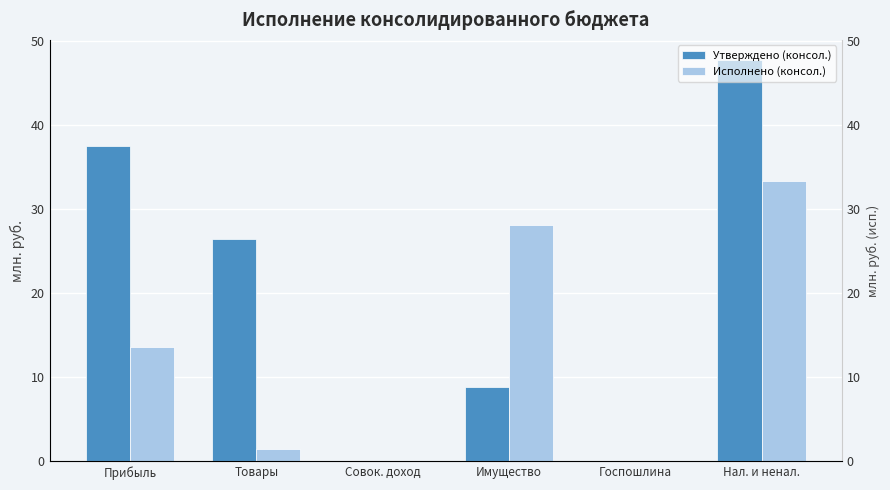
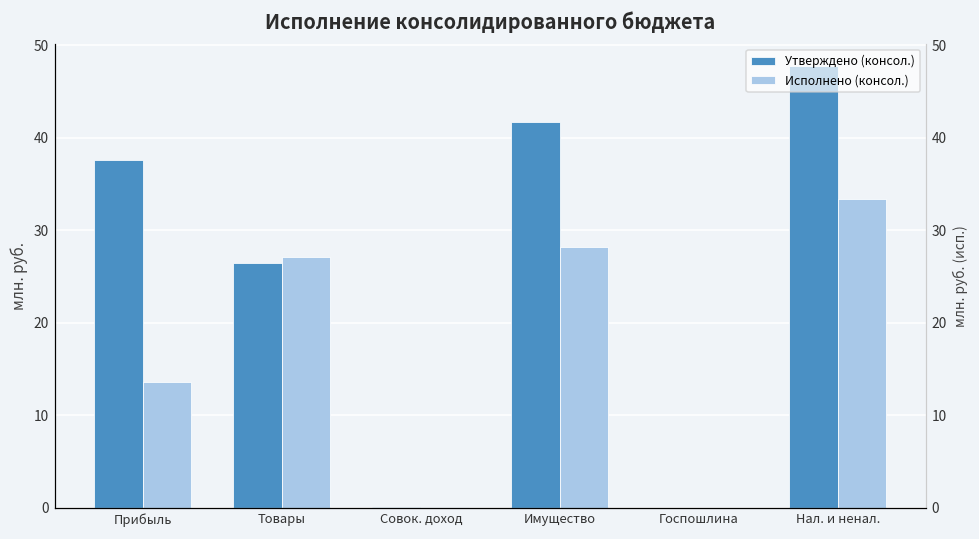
Исполнено (консол.), Товары: 2 -> 27
Утверждено (консол.), Имущество: 9 -> 42
